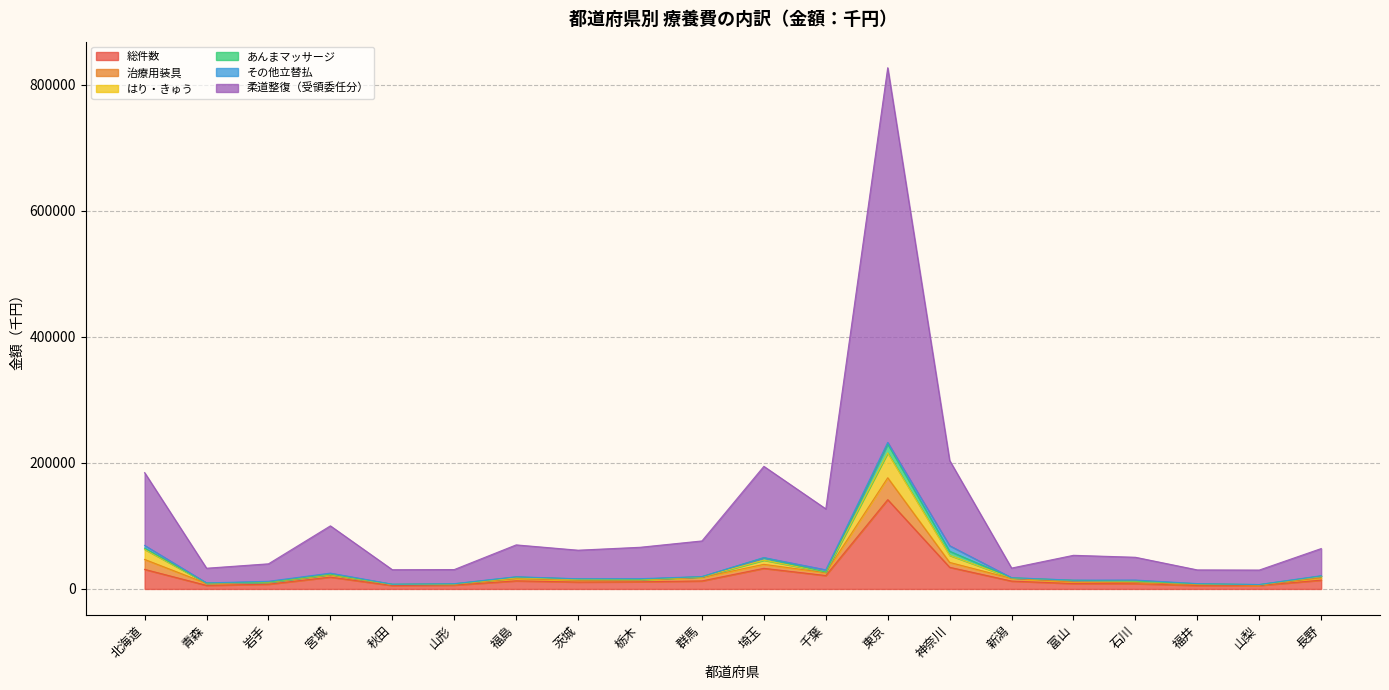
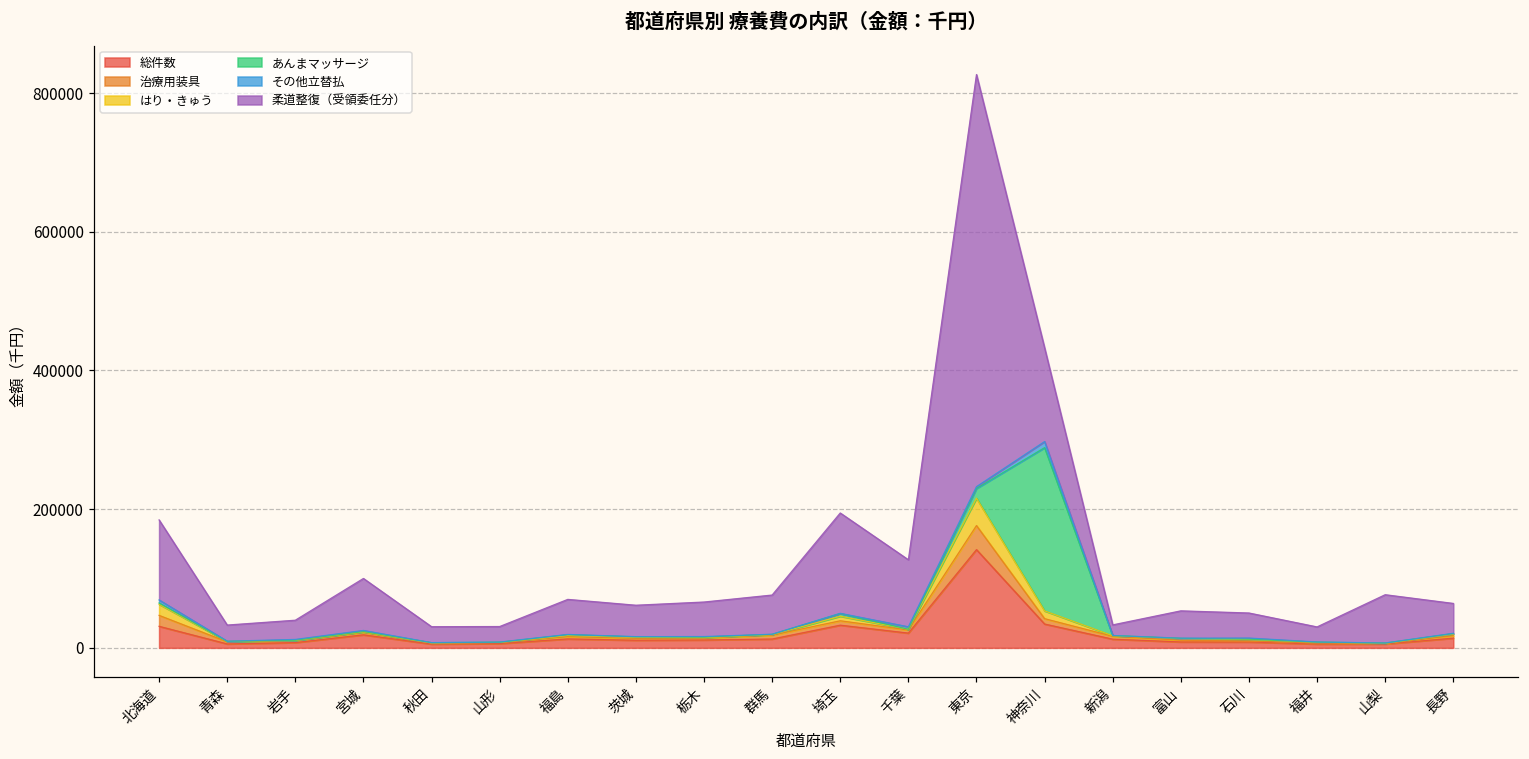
あんまマッサージ, 神奈川: 10000 -> 240000
柔道整復（受領委任分）, 山梨: 20000 -> 70000
